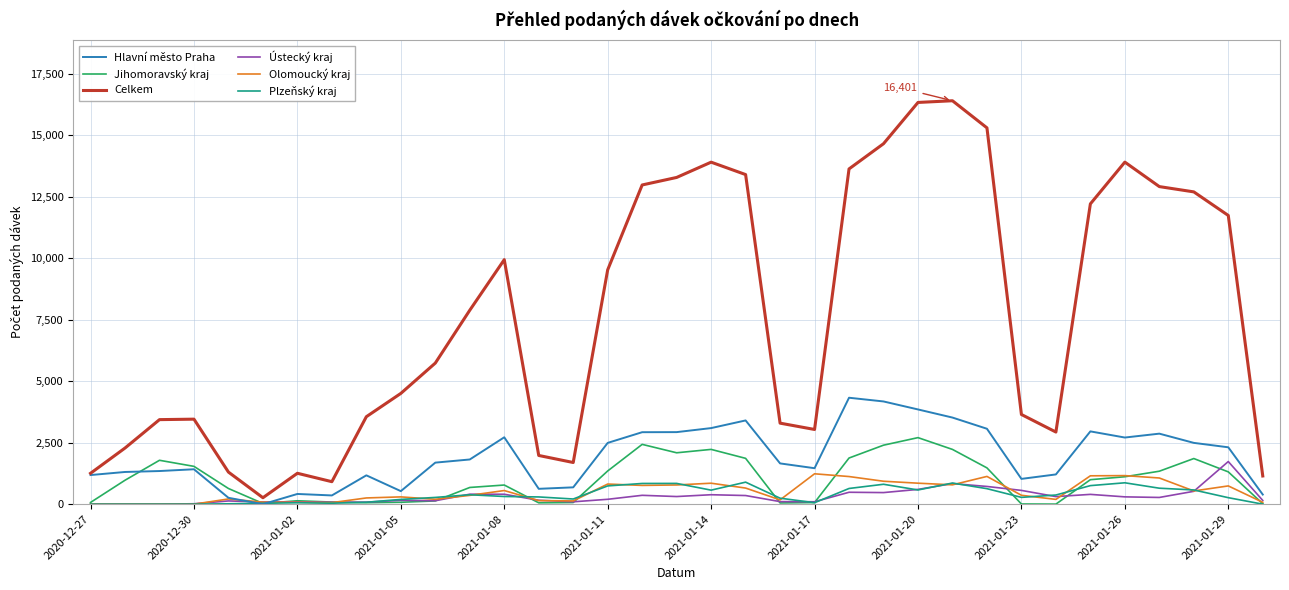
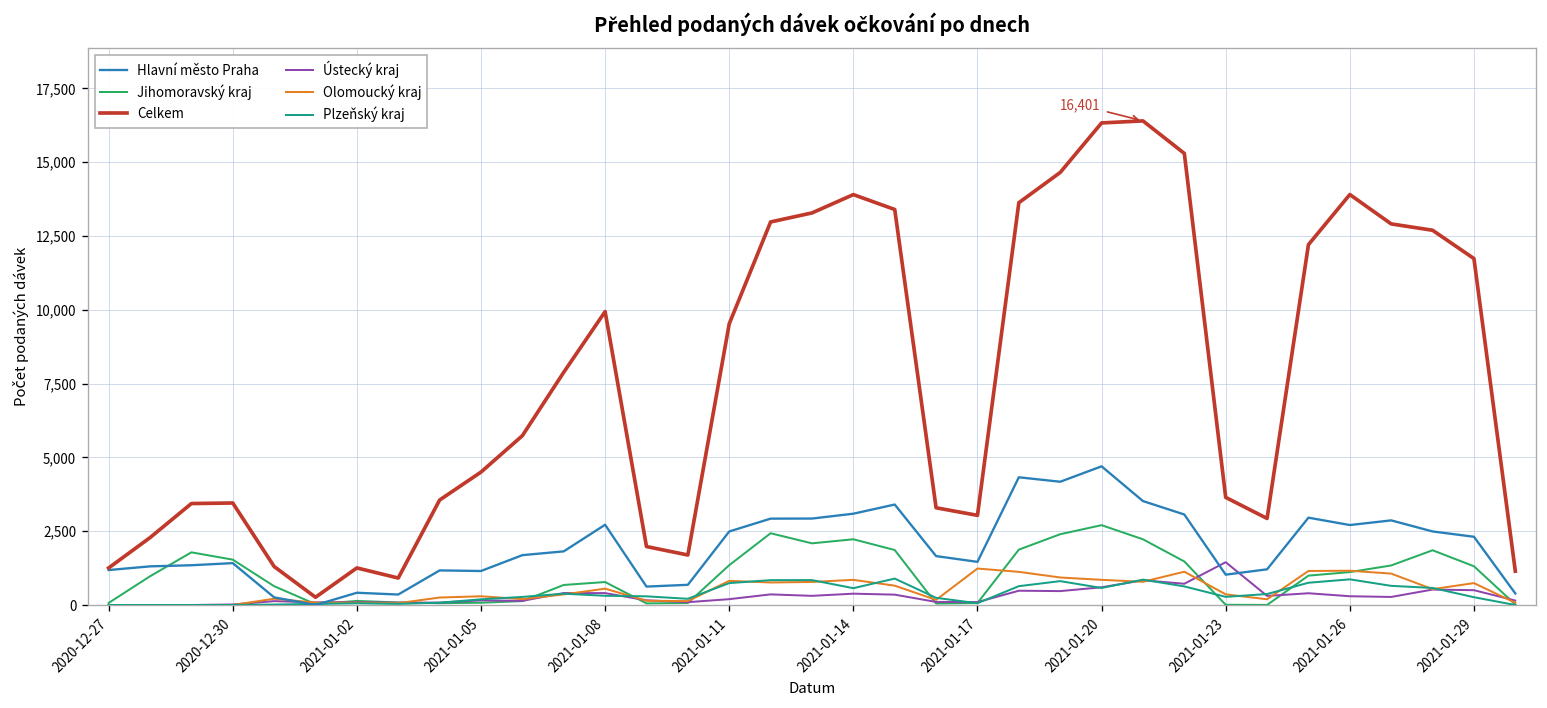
Hlavní město Praha, 2021-01-05: 500 -> 1,200
Hlavní město Praha, 2021-01-20: 3,900 -> 4,700
Ústecký kraj, 2021-01-23: 600 -> 1,500
Ústecký kraj, 2021-01-29: 1,700 -> 500
